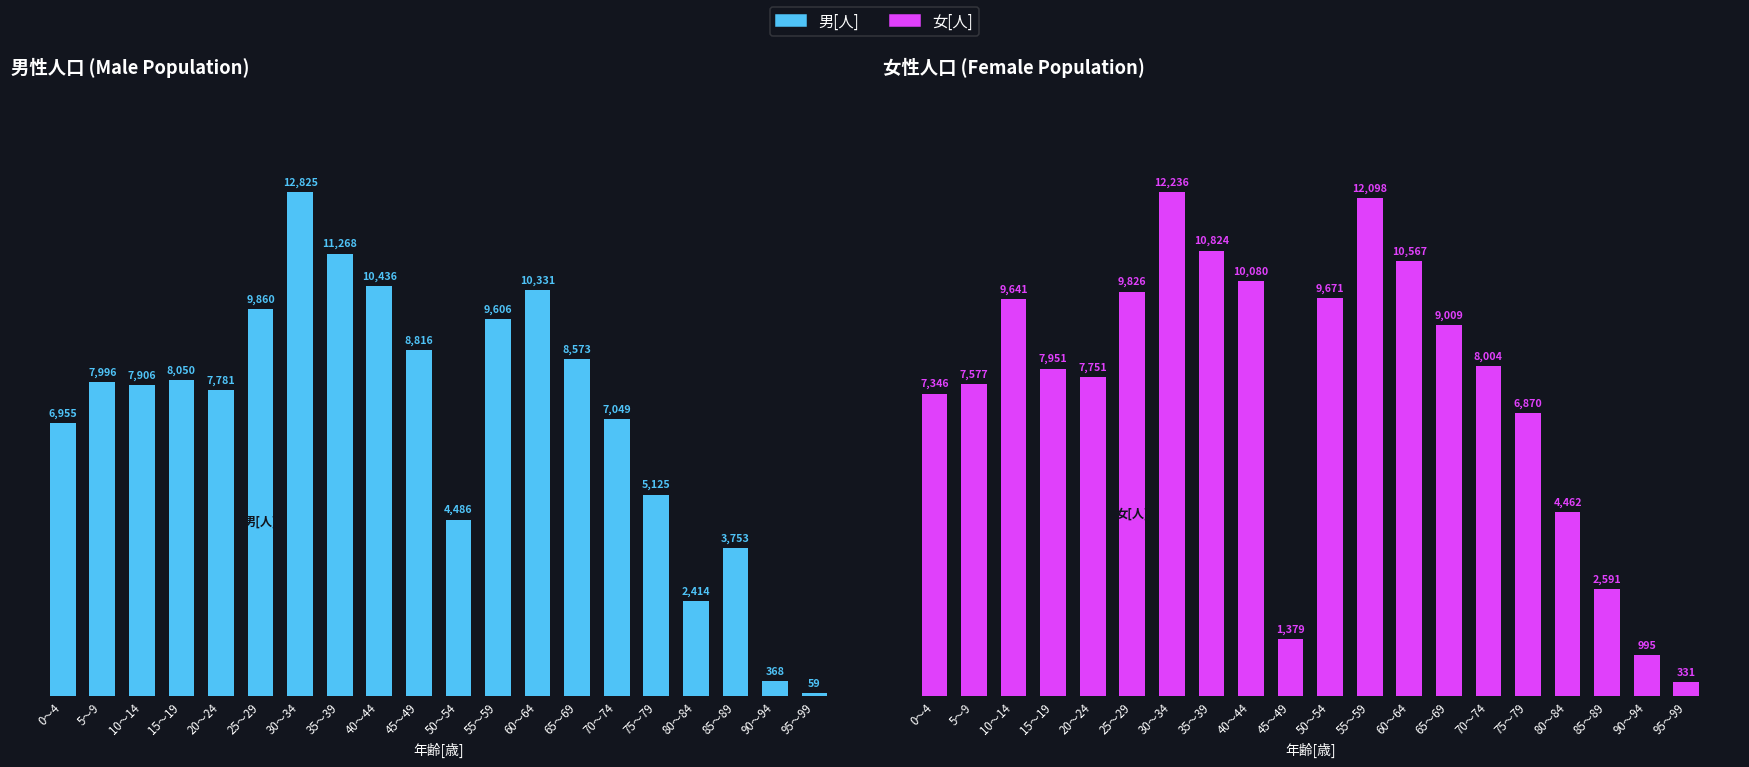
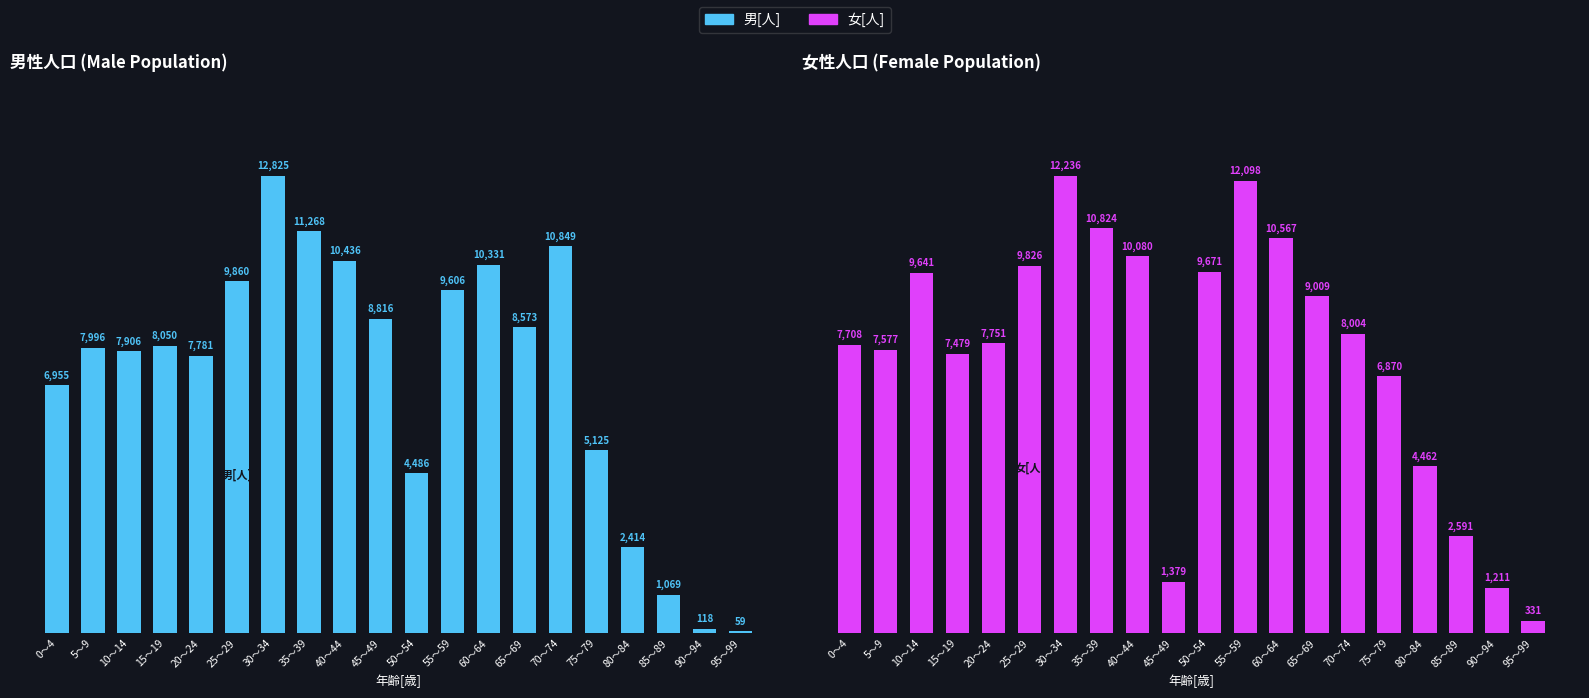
男性人口 (Male Population), 70～74: 7,049 -> 10,849
男性人口 (Male Population), 85～89: 3,753 -> 1,069
男性人口 (Male Population), 90～94: 368 -> 118
女性人口 (Female Population), 0～4: 7,346 -> 7,708
女性人口 (Female Population), 15～19: 7,951 -> 7,479
女性人口 (Female Population), 90～94: 995 -> 1,211
